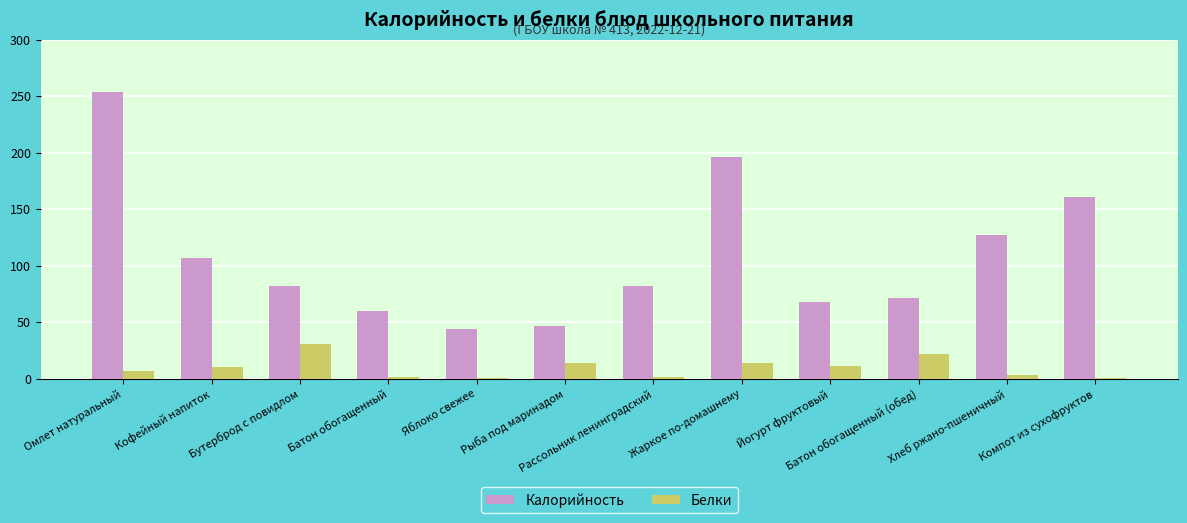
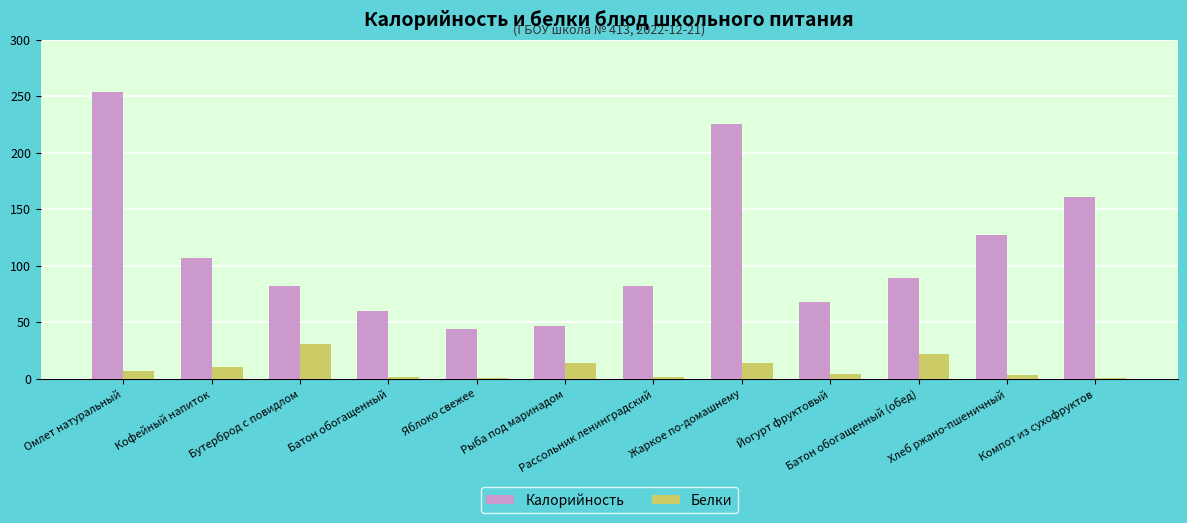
Калорийность, Жаркое по-домашнему: 196 -> 226
Белки, Йогурт фруктовый: 11 -> 4
Калорийность, Батон обогащенный (обед): 72 -> 89
